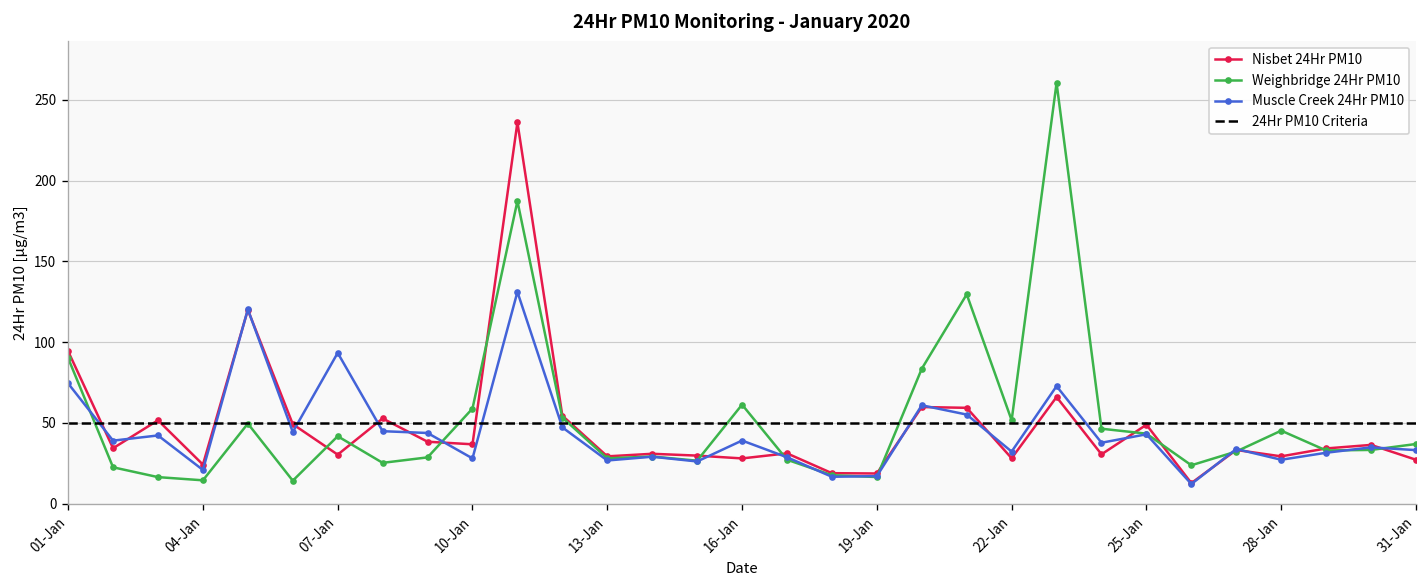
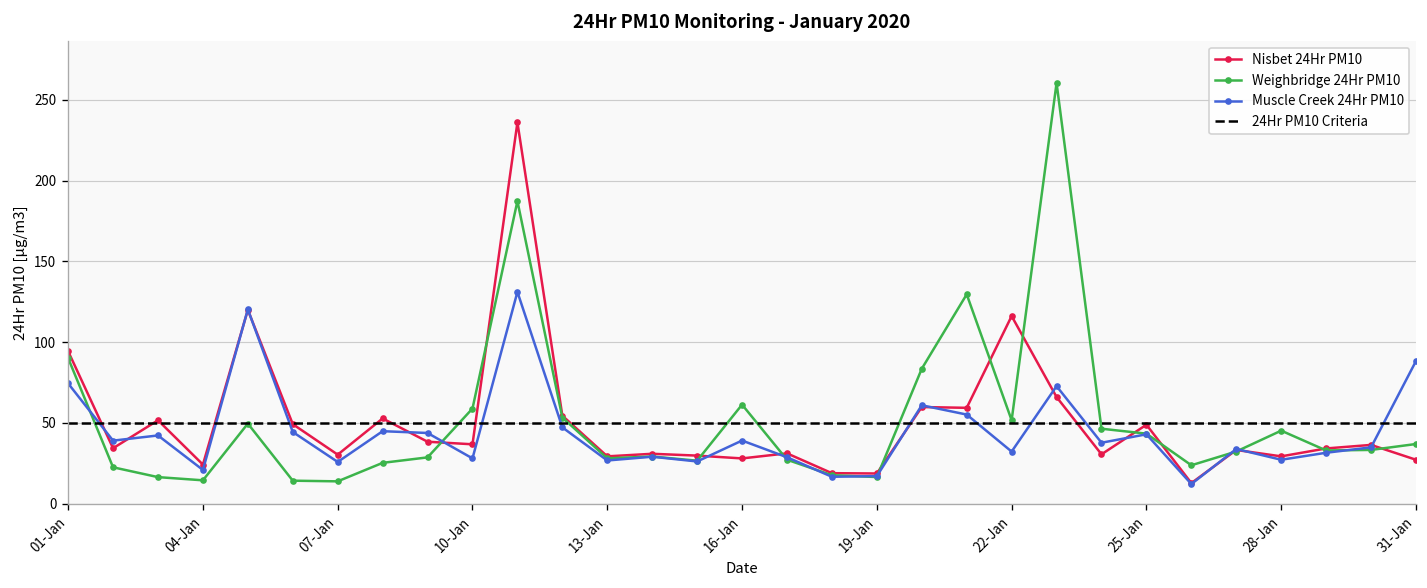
Weighbridge 24Hr PM10, 07-Jan: 42 -> 14
Muscle Creek 24Hr PM10, 07-Jan: 93 -> 26
Nisbet 24Hr PM10, 22-Jan: 28 -> 116
Muscle Creek 24Hr PM10, 31-Jan: 33 -> 88
